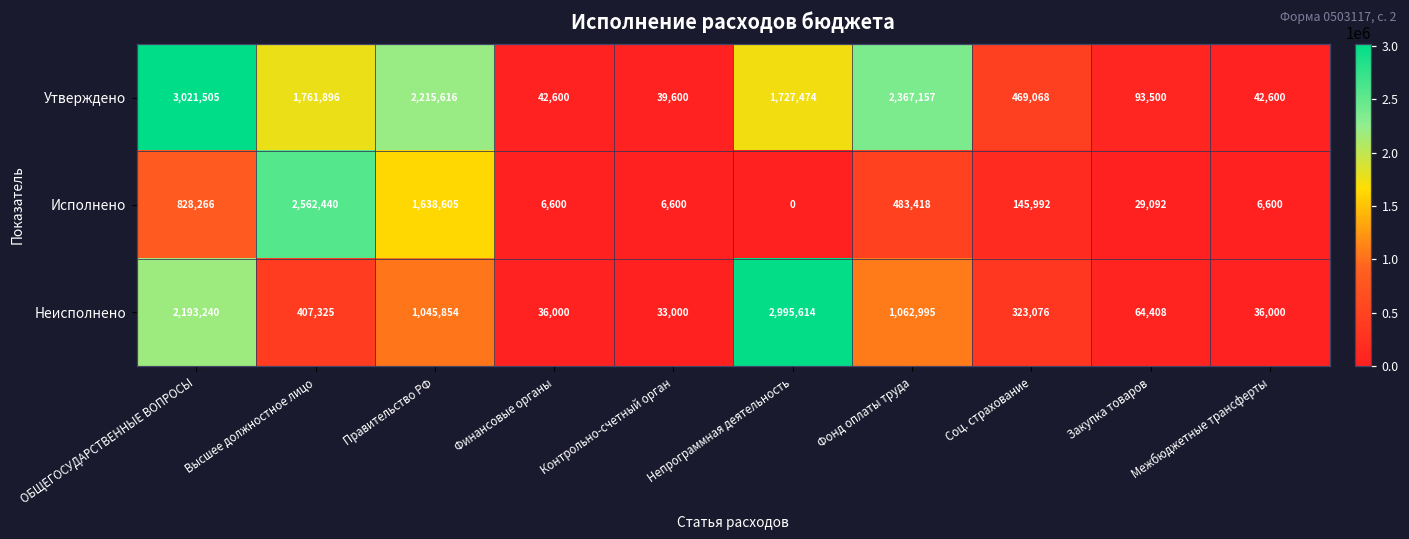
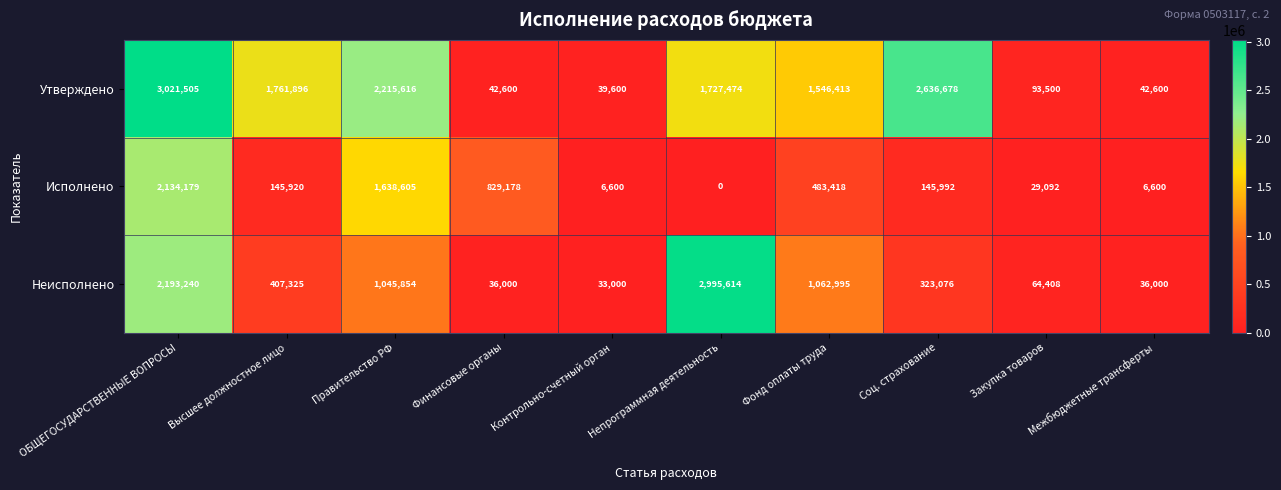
Утверждено, Фонд оплаты труда: 2,367,157 -> 1,546,413
Утверждено, Соц. страхование: 469,068 -> 2,636,678
Исполнено, ОБЩЕГОСУДАРСТВЕННЫЕ ВОПРОСЫ: 828,266 -> 2,134,179
Исполнено, Высшее должностное лицо: 2,562,440 -> 145,920
Исполнено, Финансовые органы: 6,600 -> 829,178
